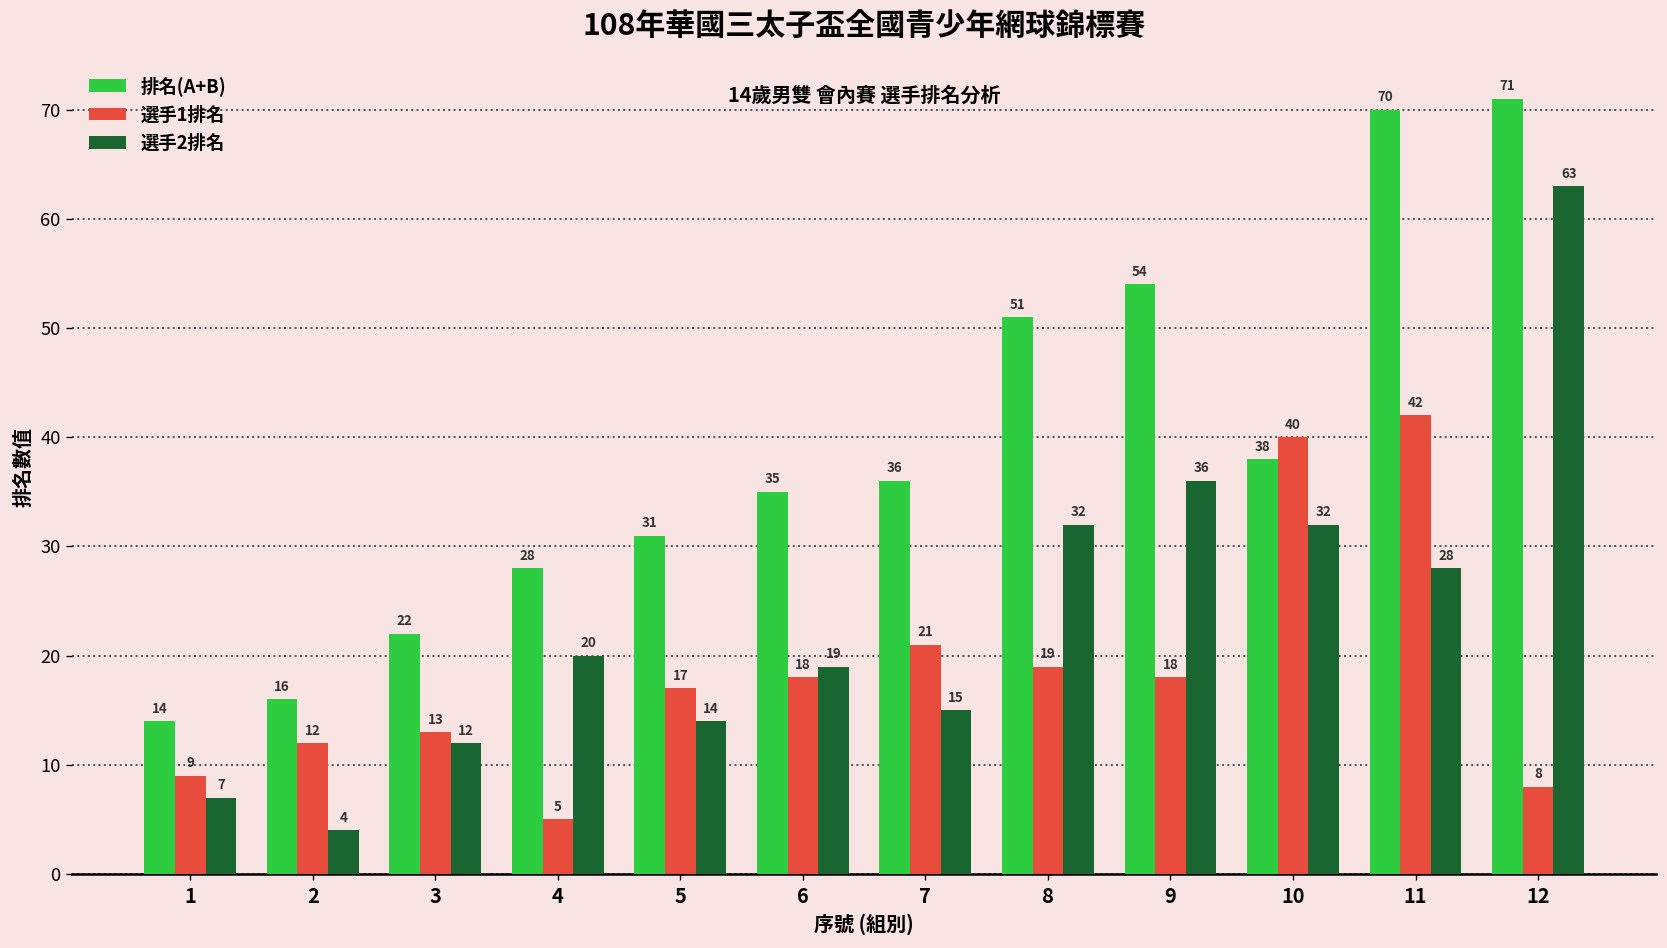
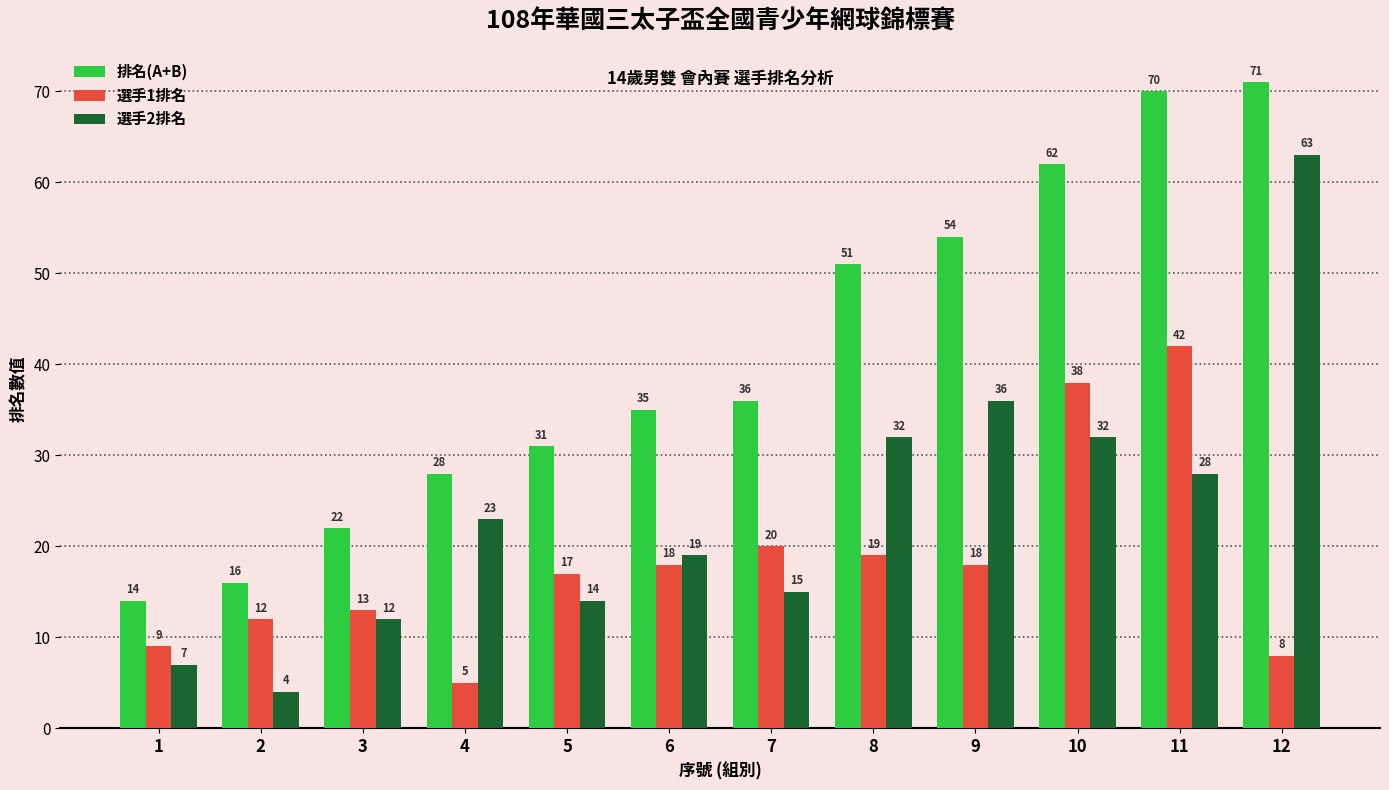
選手2排名, 4: 20 -> 23
選手1排名, 7: 21 -> 20
排名(A+B), 10: 38 -> 62
選手1排名, 10: 40 -> 38
